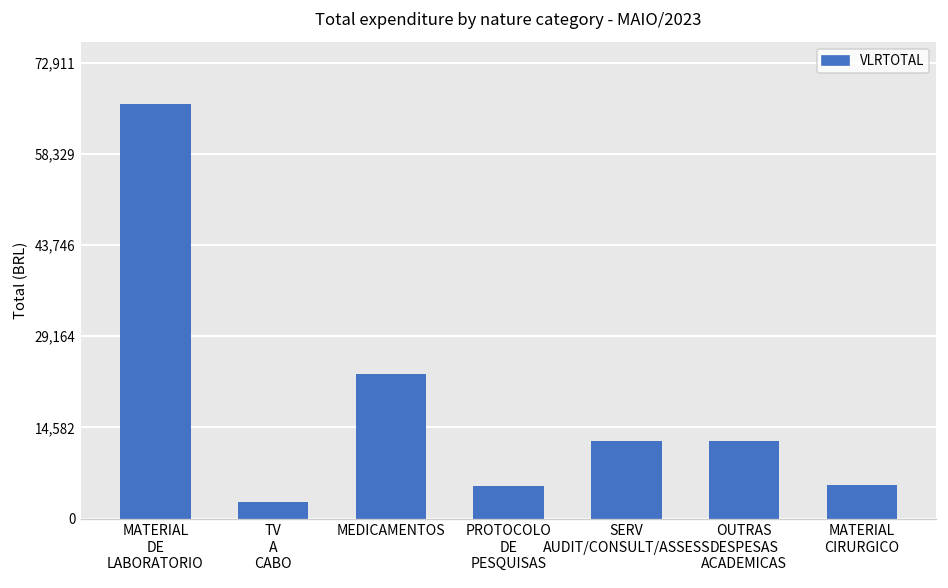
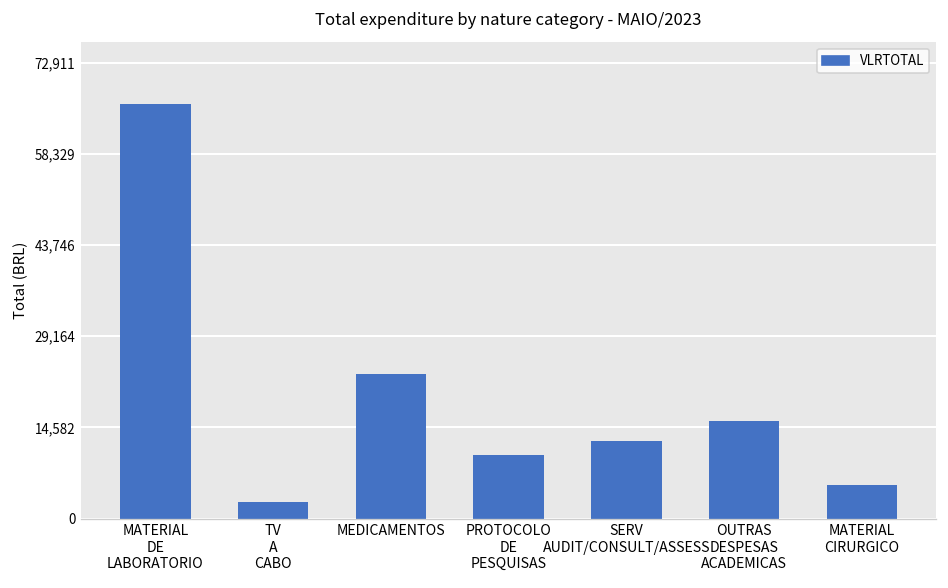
PROTOCOLO DE PESQUISAS: 5,000 -> 10,000
OUTRAS DESPESAS ACADEMICAS: 12,000 -> 16,000
